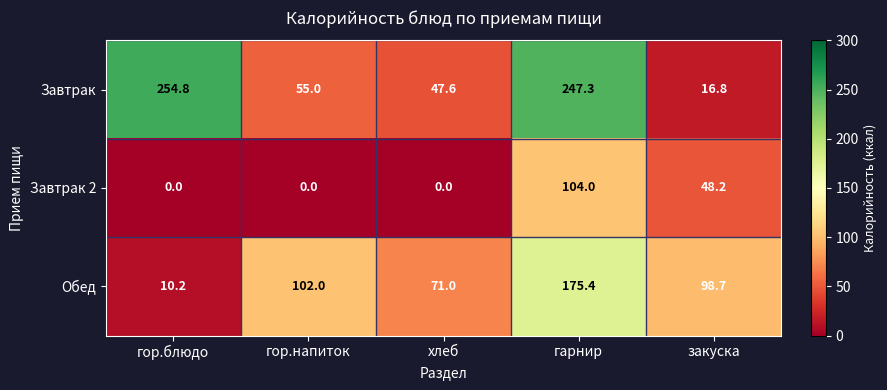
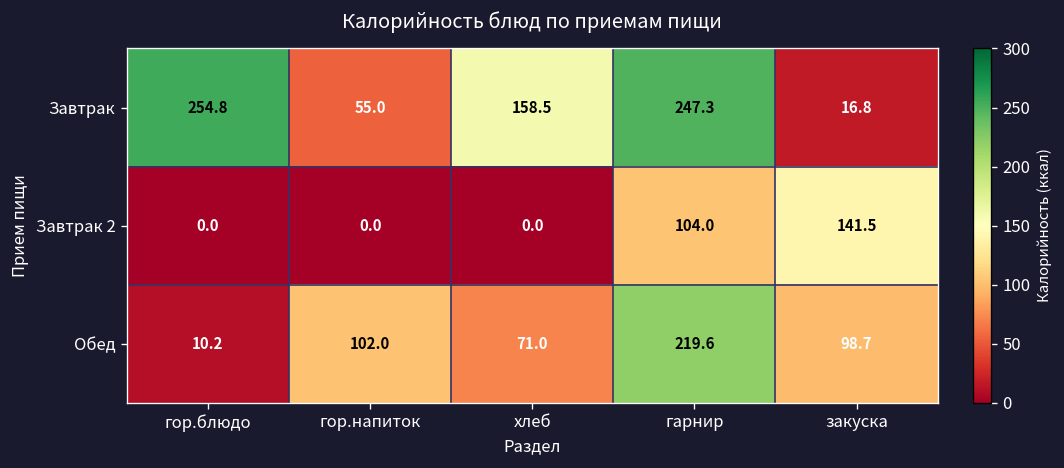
Завтрак, хлеб: 47.6 -> 158.5
Завтрак 2, закуска: 48.2 -> 141.5
Обед, гарнир: 175.4 -> 219.6
